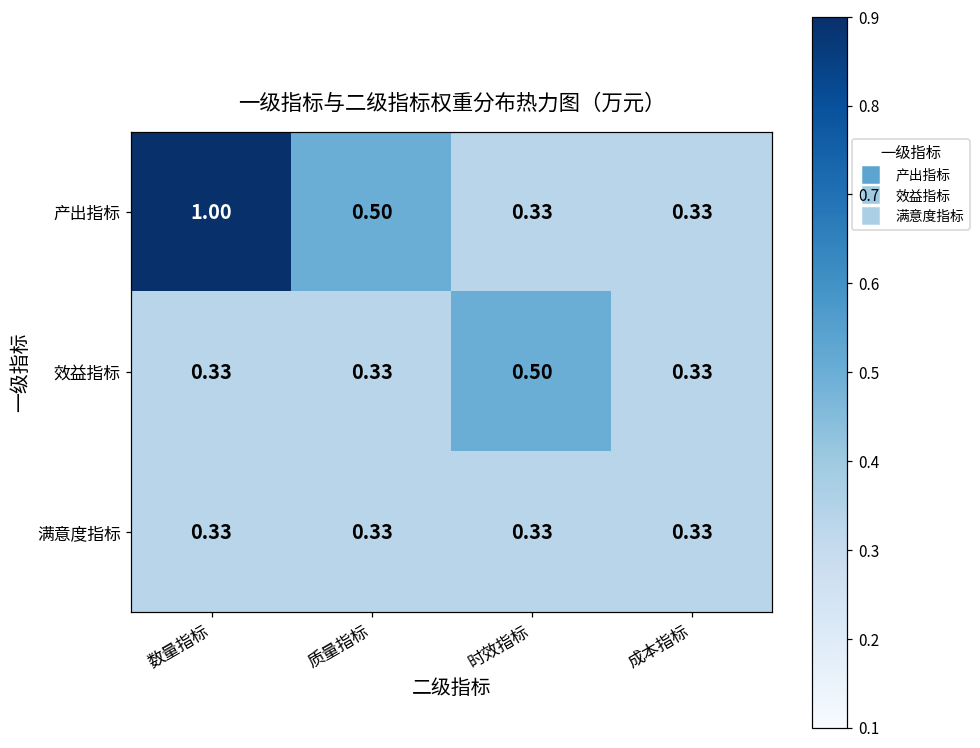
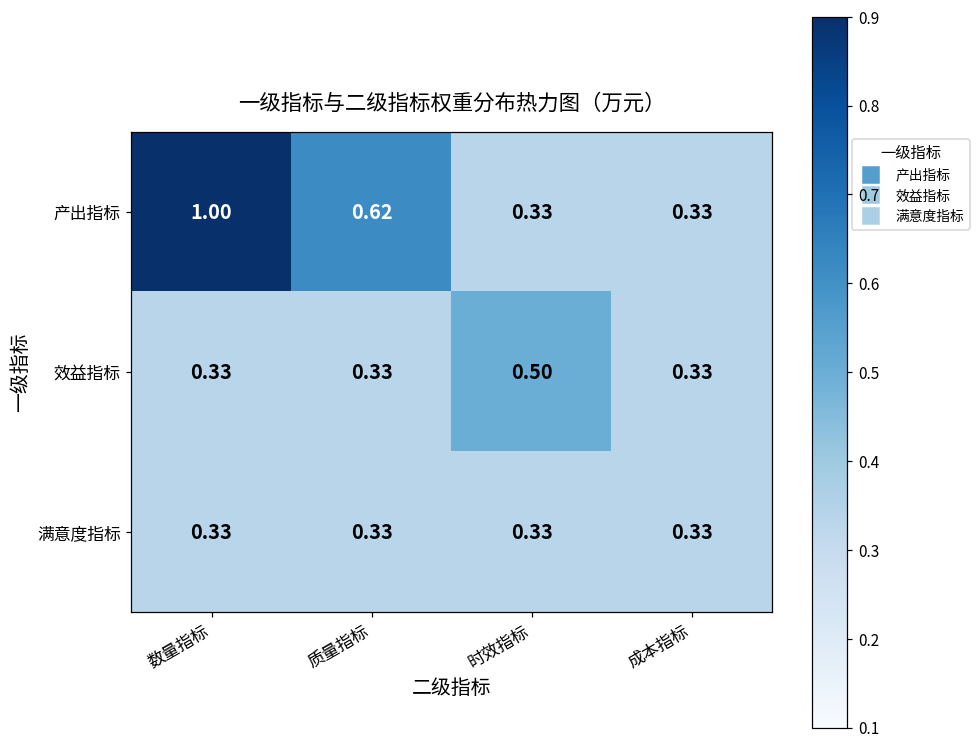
产出指标, 质量指标: 0.50 -> 0.62
